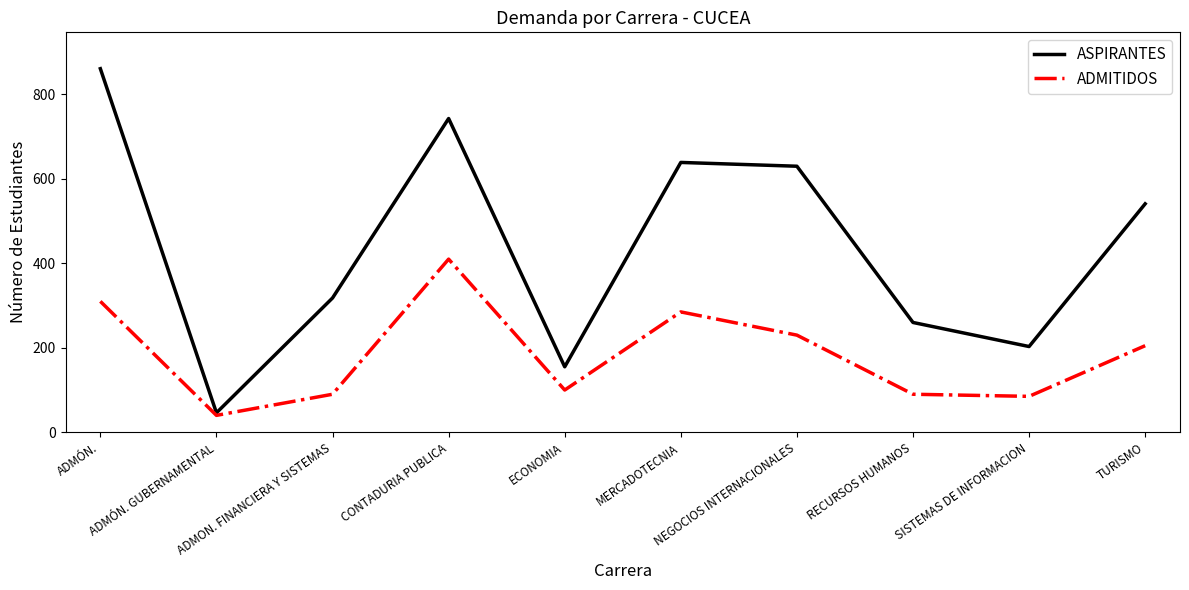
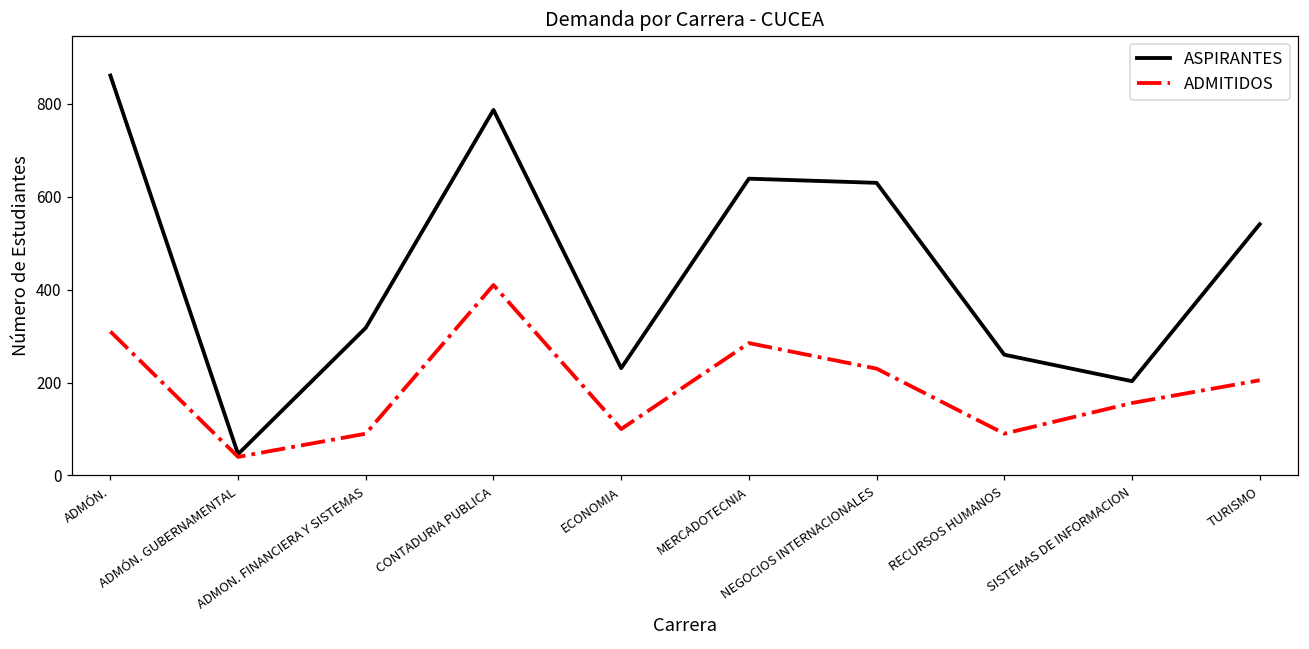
ASPIRANTES, CONTADURIA PUBLICA: 740 -> 790
ASPIRANTES, ECONOMIA: 160 -> 230
ADMITIDOS, SISTEMAS DE INFORMACION: 90 -> 160
